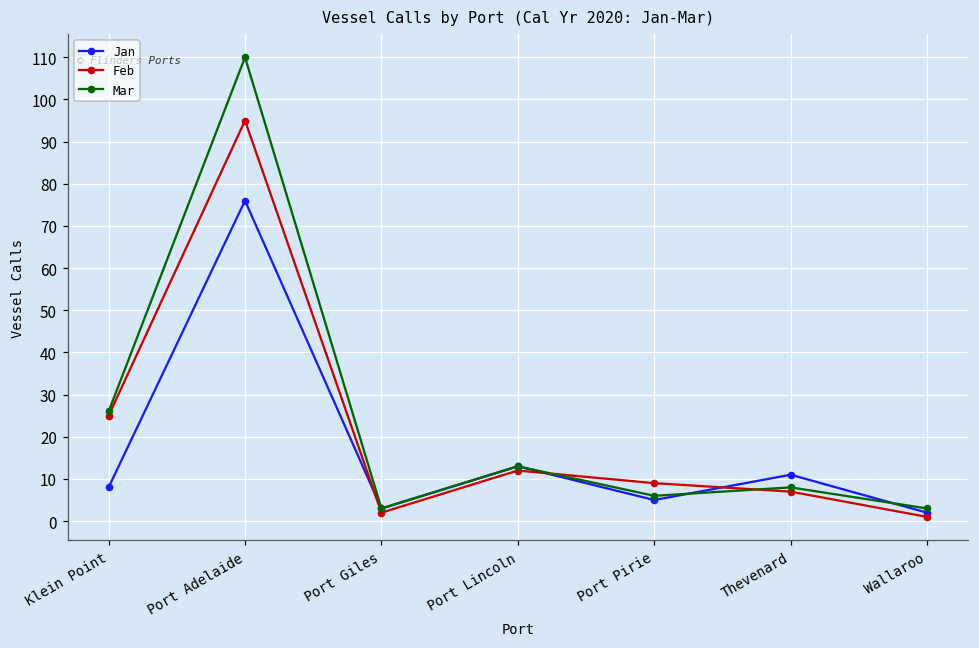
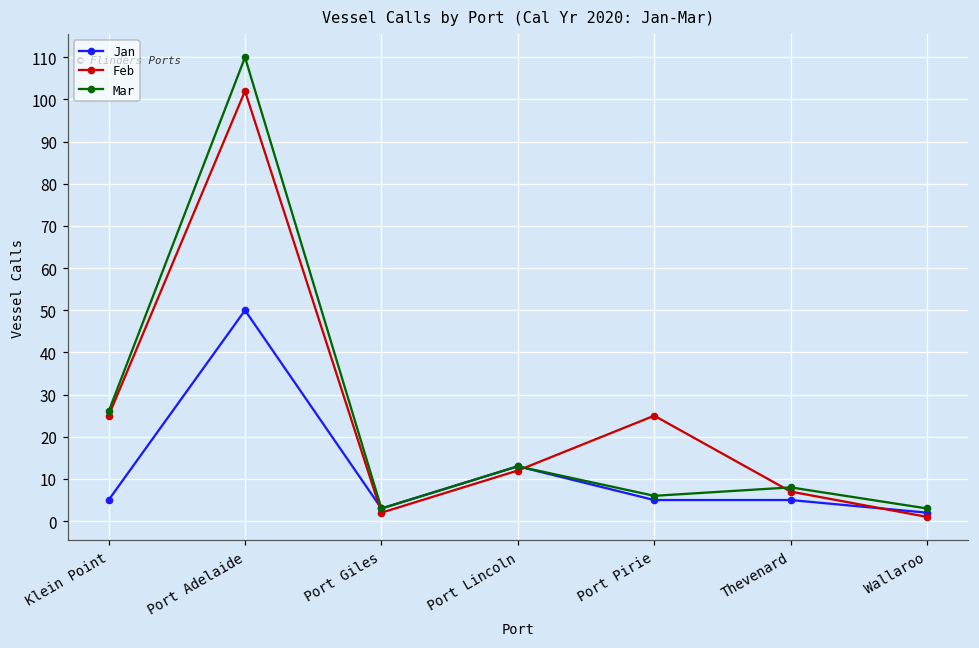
Jan, Klein Point: 8 -> 5
Jan, Port Adelaide: 76 -> 50
Feb, Port Adelaide: 95 -> 102
Feb, Port Pirie: 9 -> 25
Jan, Thevenard: 11 -> 5
